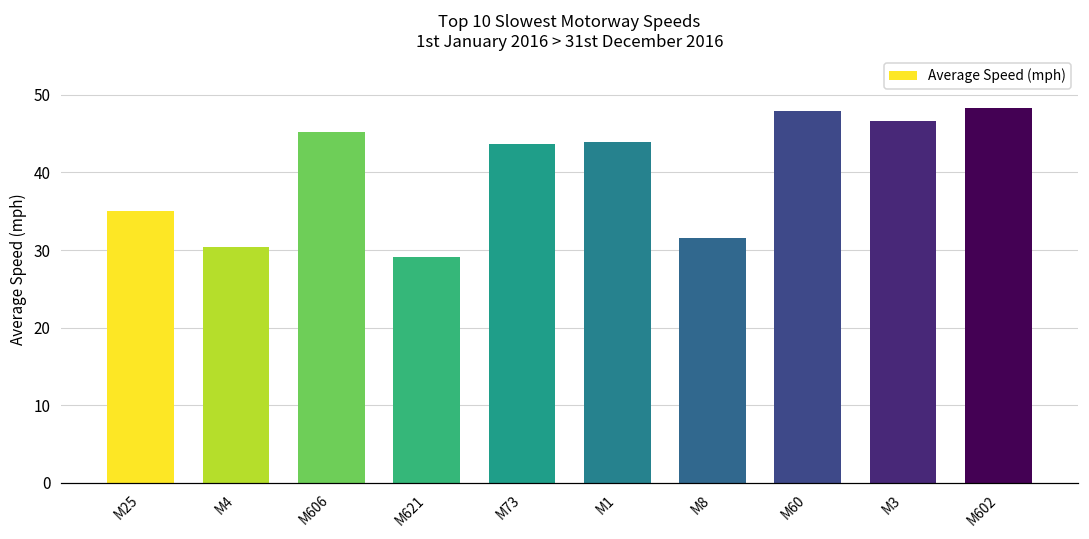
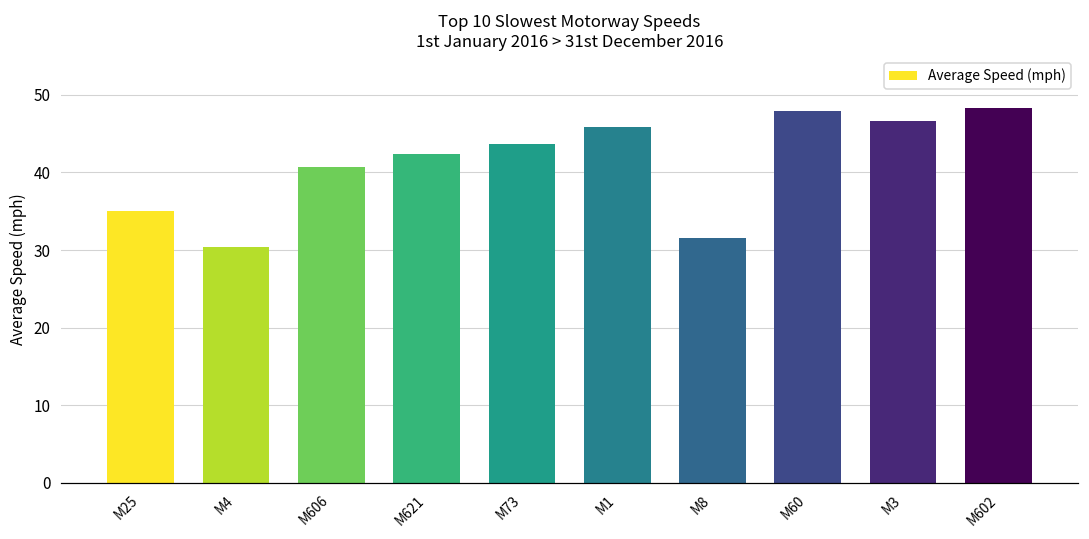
M606: 45 -> 41
M621: 29 -> 42
M1: 44 -> 46
